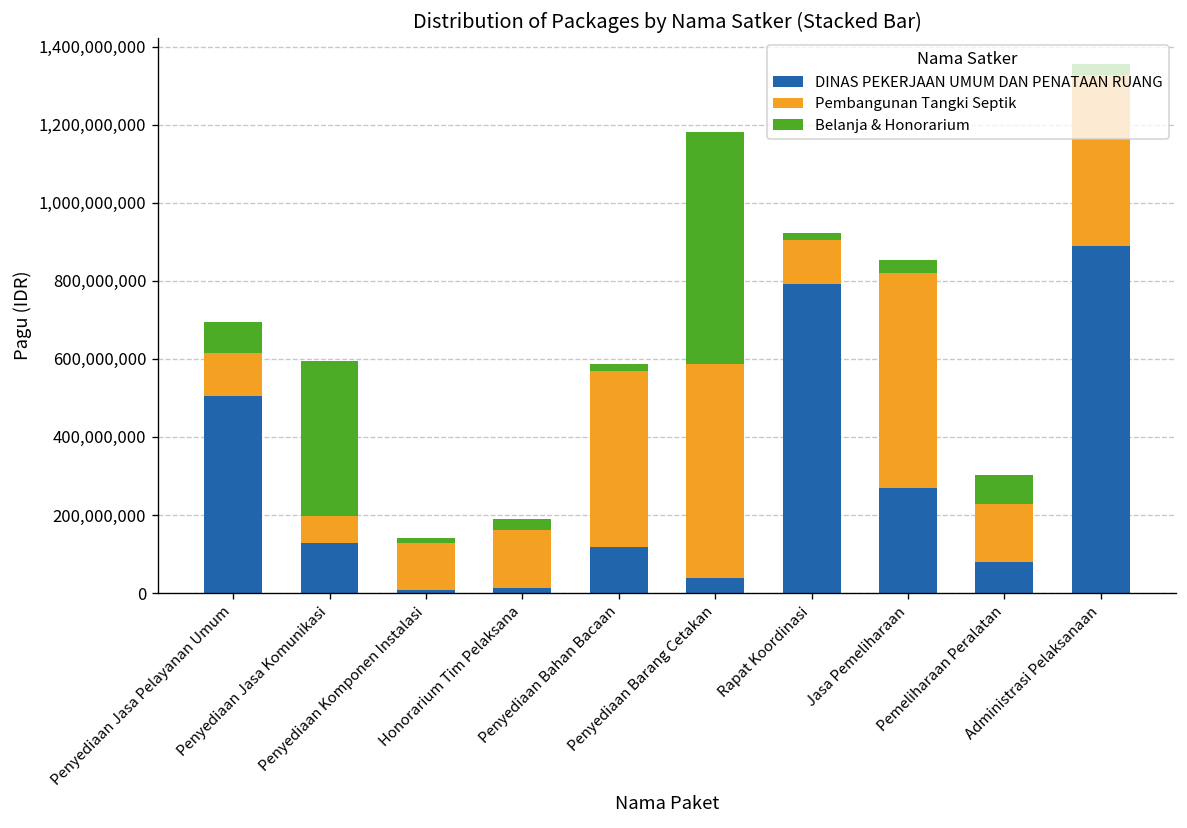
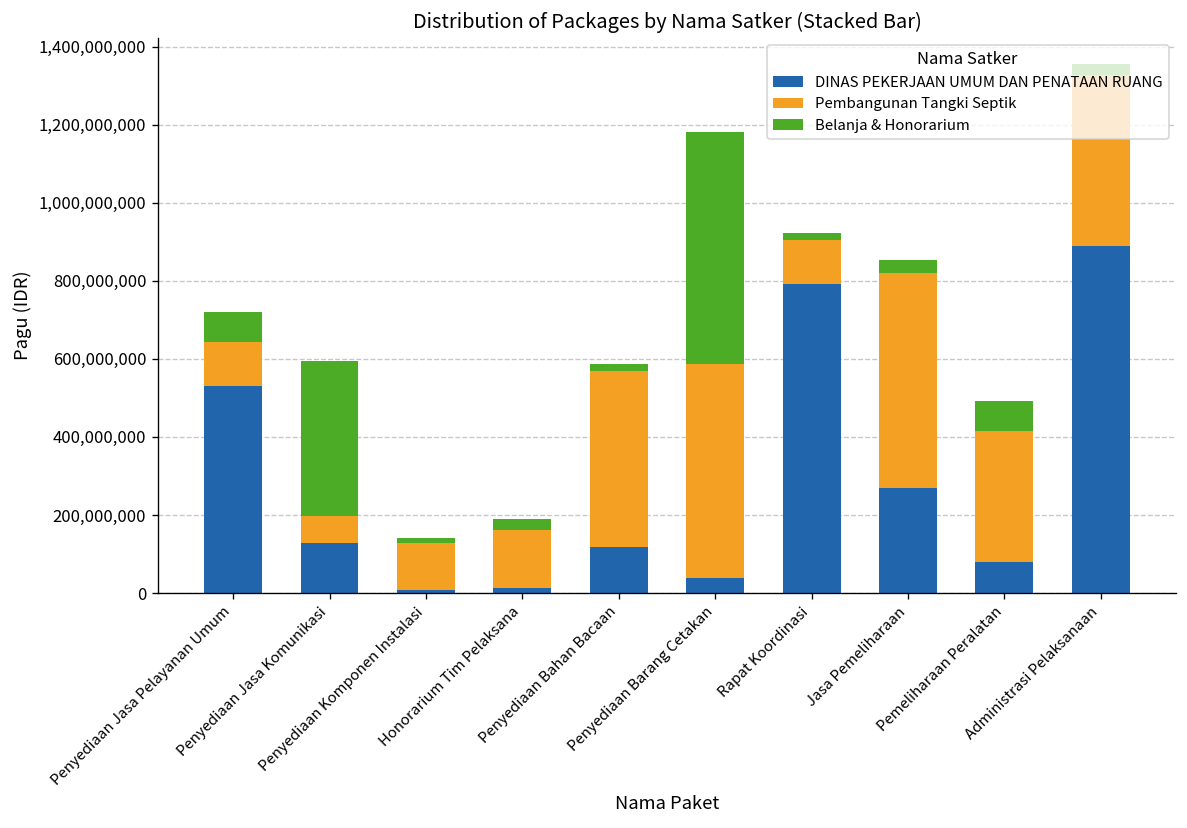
DINAS PEKERJAAN UMUM DAN PENATAAN RUANG, Penyediaan Jasa Pelayanan Umum: 500,000,000 -> 530,000,000
Pembangunan Tangki Septik, Pemeliharaan Peralatan: 150,000,000 -> 340,000,000
